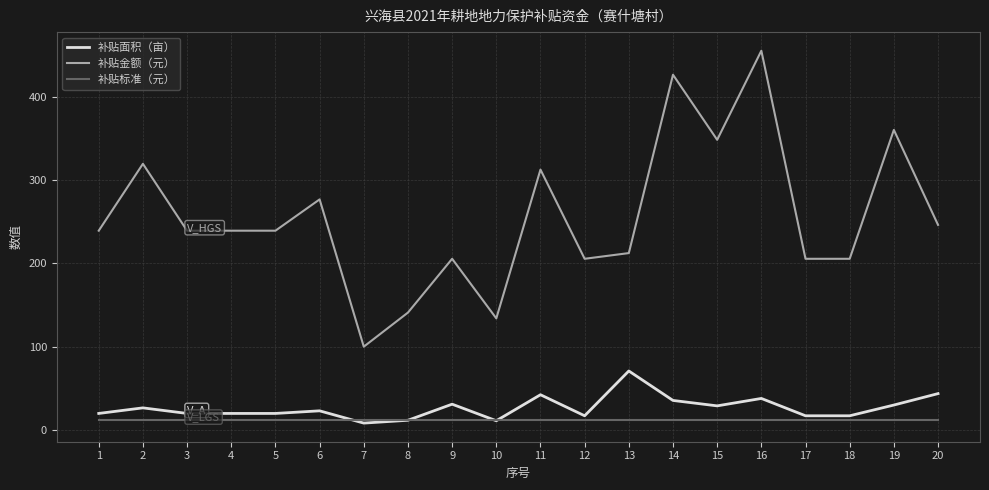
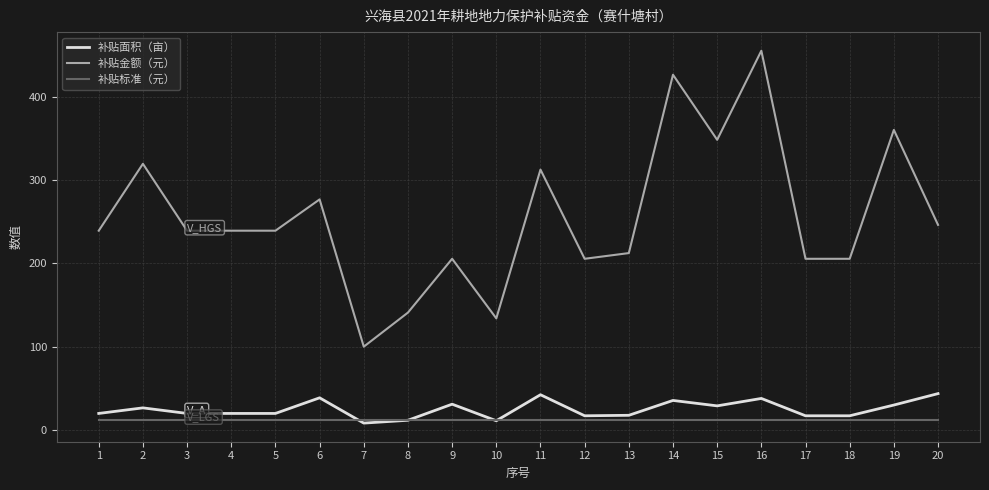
补贴面积（亩）, 6: 20 -> 40
补贴面积（亩）, 13: 70 -> 20
